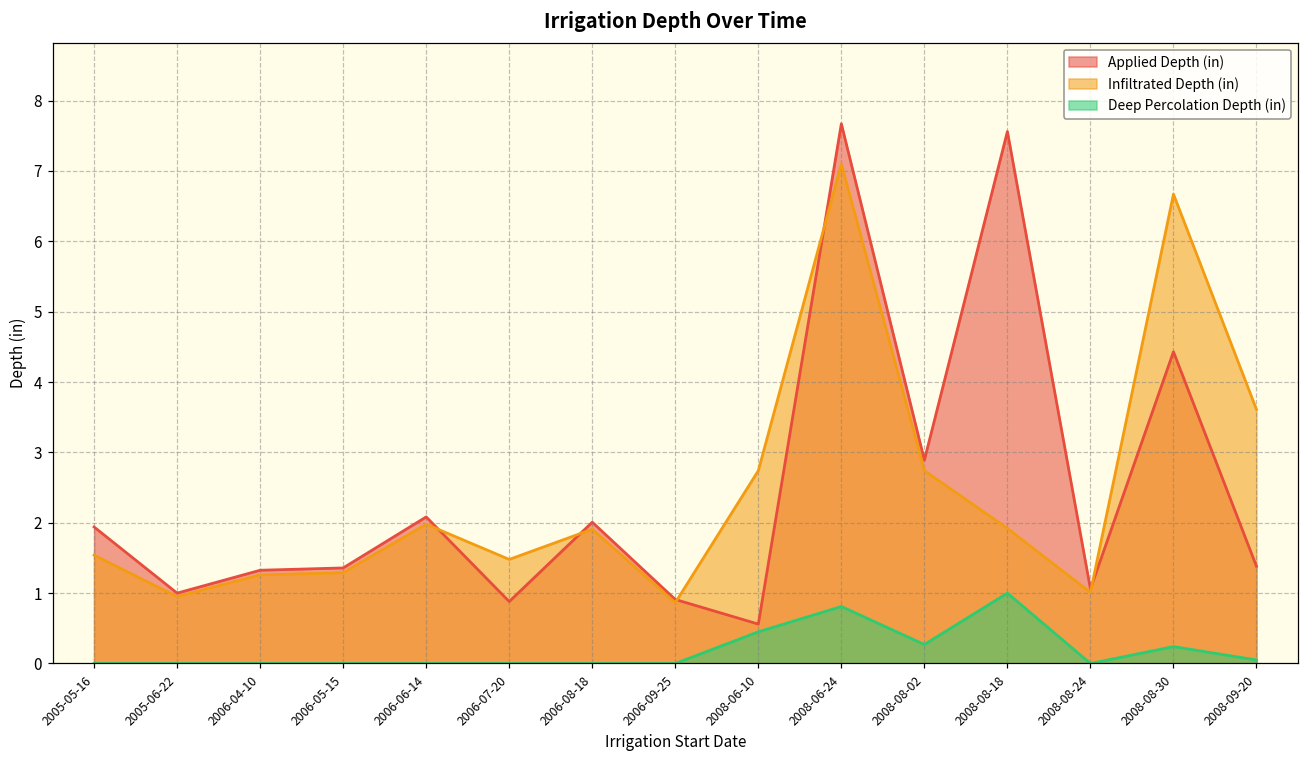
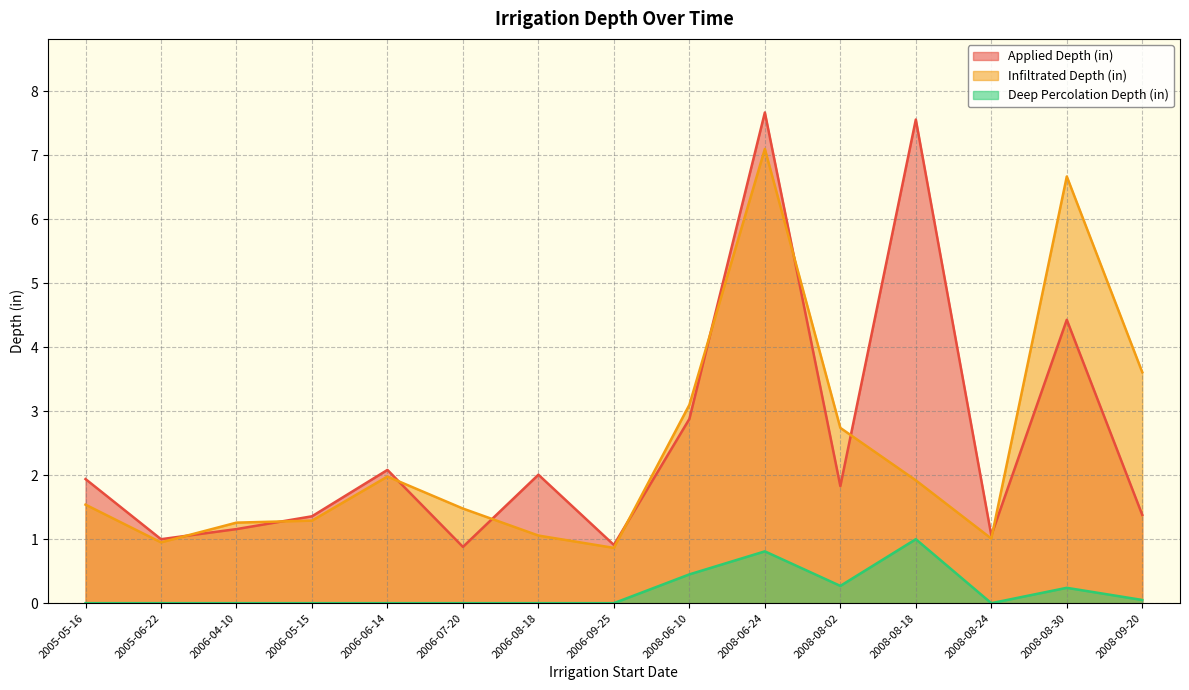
Applied Depth (in), 2006-04-10: 1.3 -> 1.2
Infiltrated Depth (in), 2006-08-18: 1.9 -> 1.1
Applied Depth (in), 2008-06-10: 0.6 -> 2.9
Infiltrated Depth (in), 2008-06-10: 2.7 -> 3.1
Applied Depth (in), 2008-08-02: 2.9 -> 1.8
